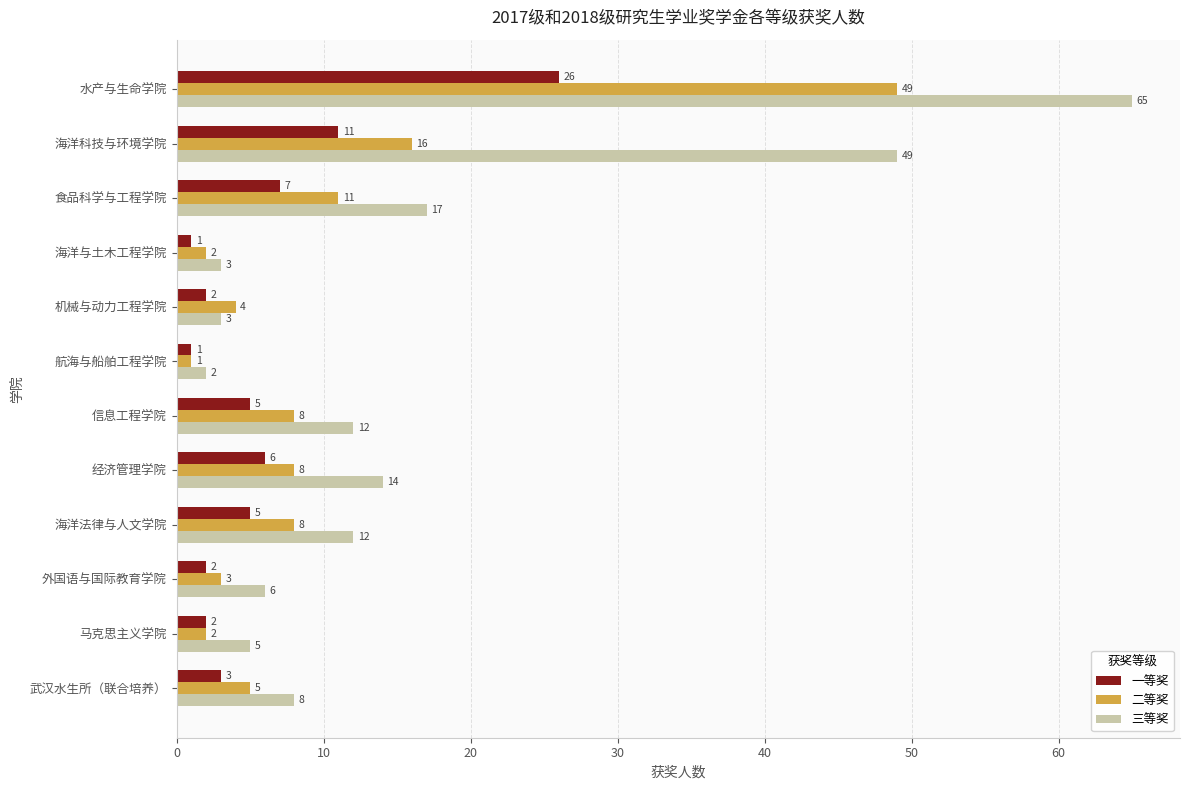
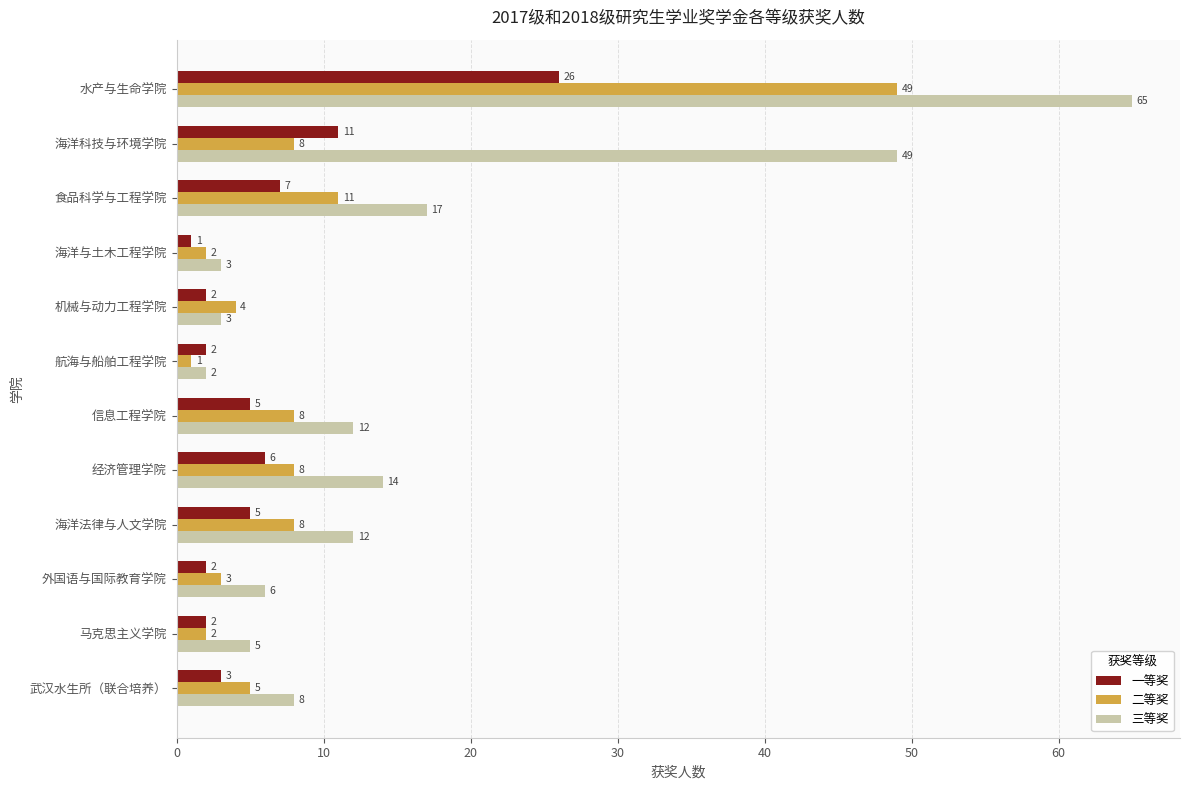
二等奖, 海洋科技与环境学院: 16 -> 8
一等奖, 航海与船舶工程学院: 1 -> 2
